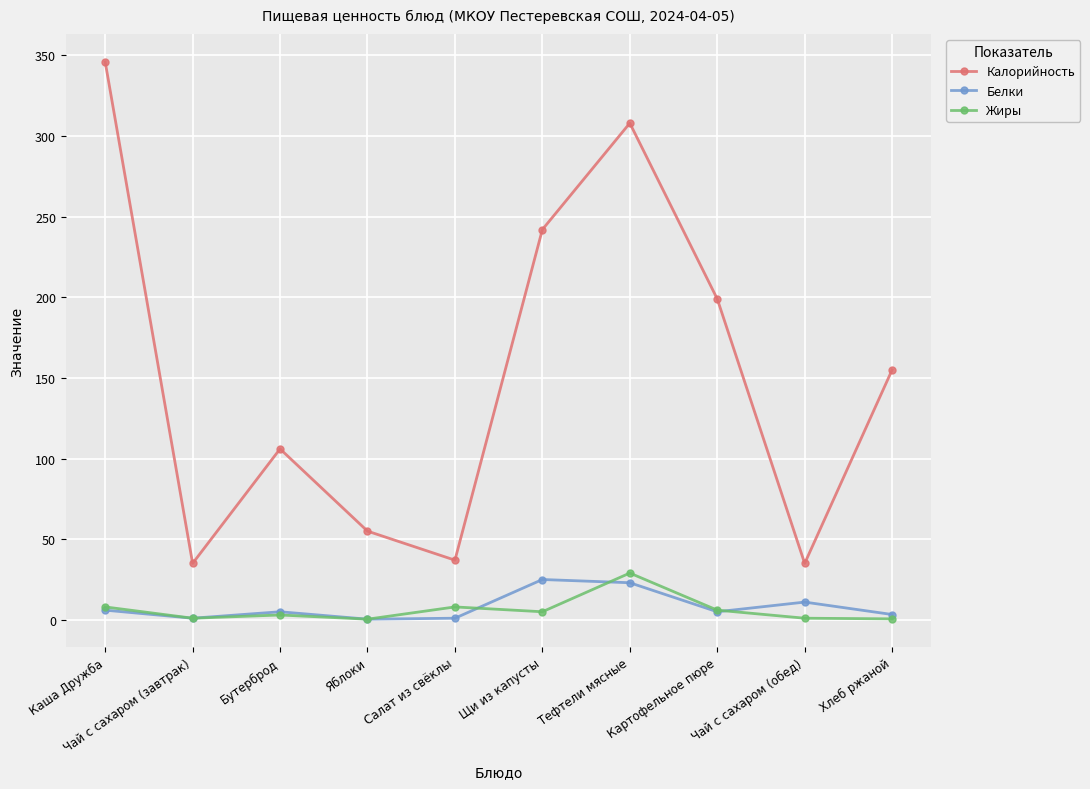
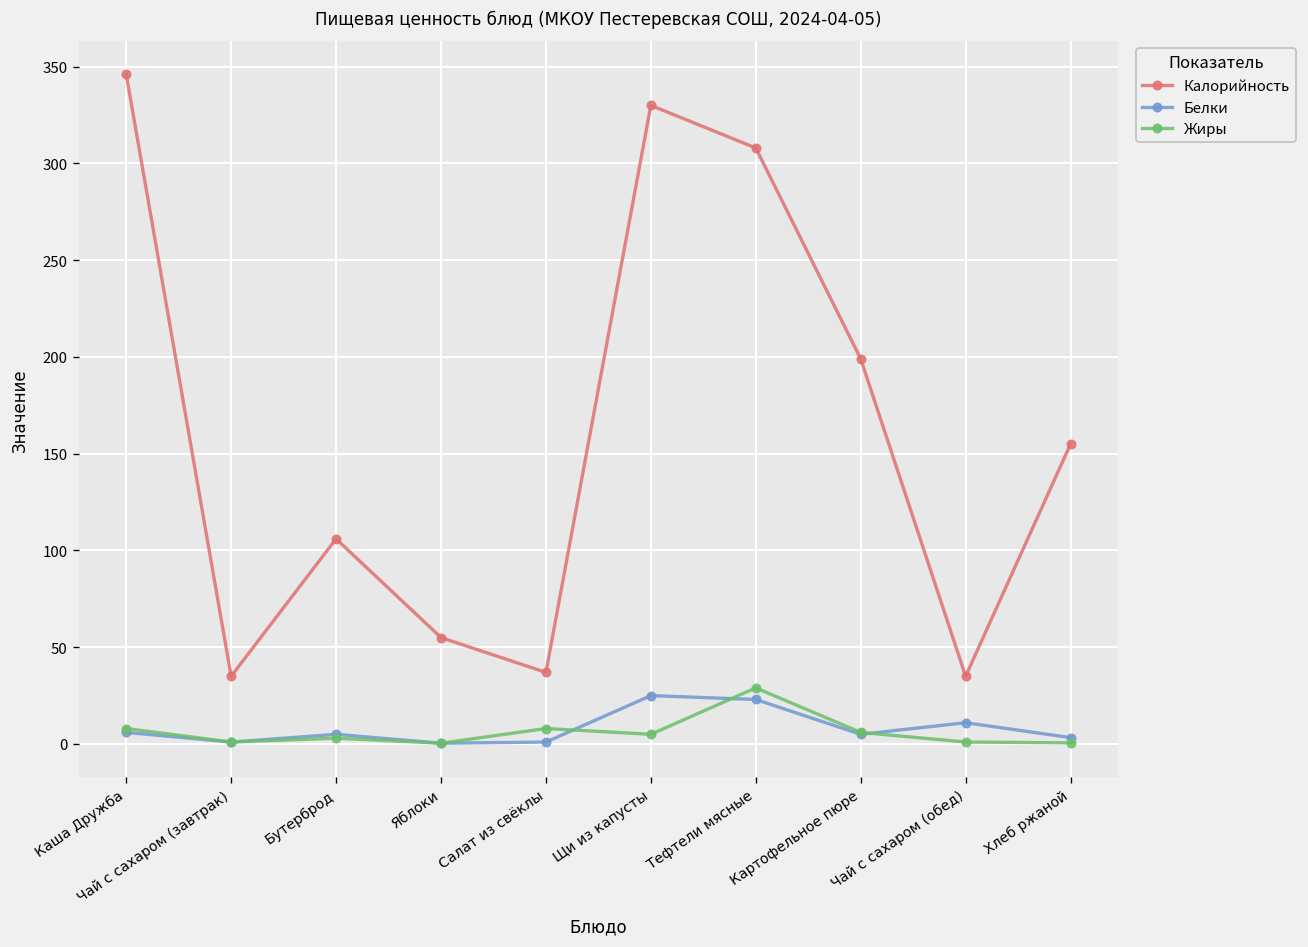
Калорийность, Щи из капусты: 242 -> 330
